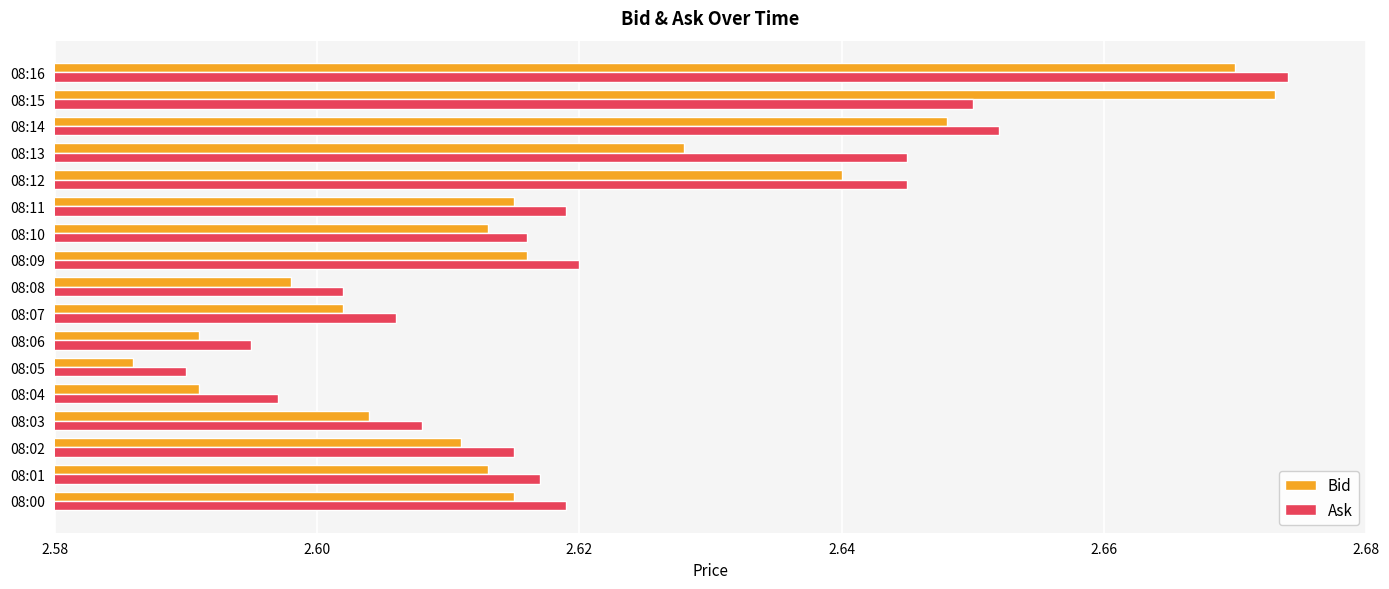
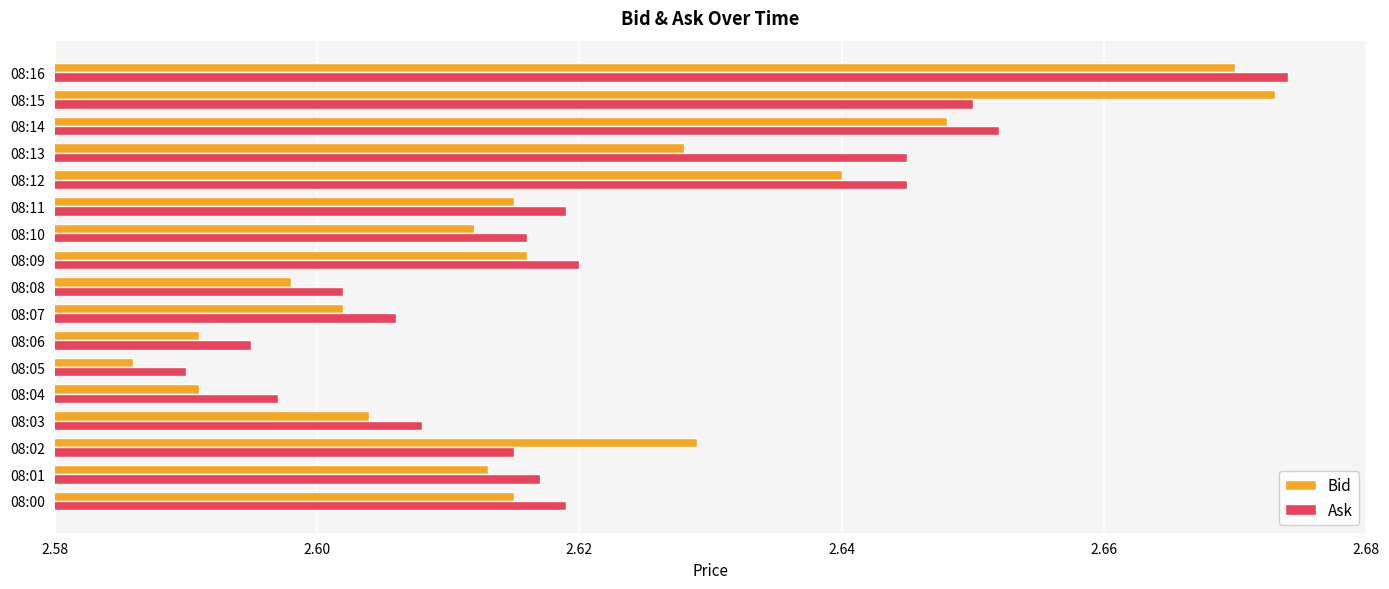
Bid, 08:10: 2.613 -> 2.612
Bid, 08:02: 2.611 -> 2.629
